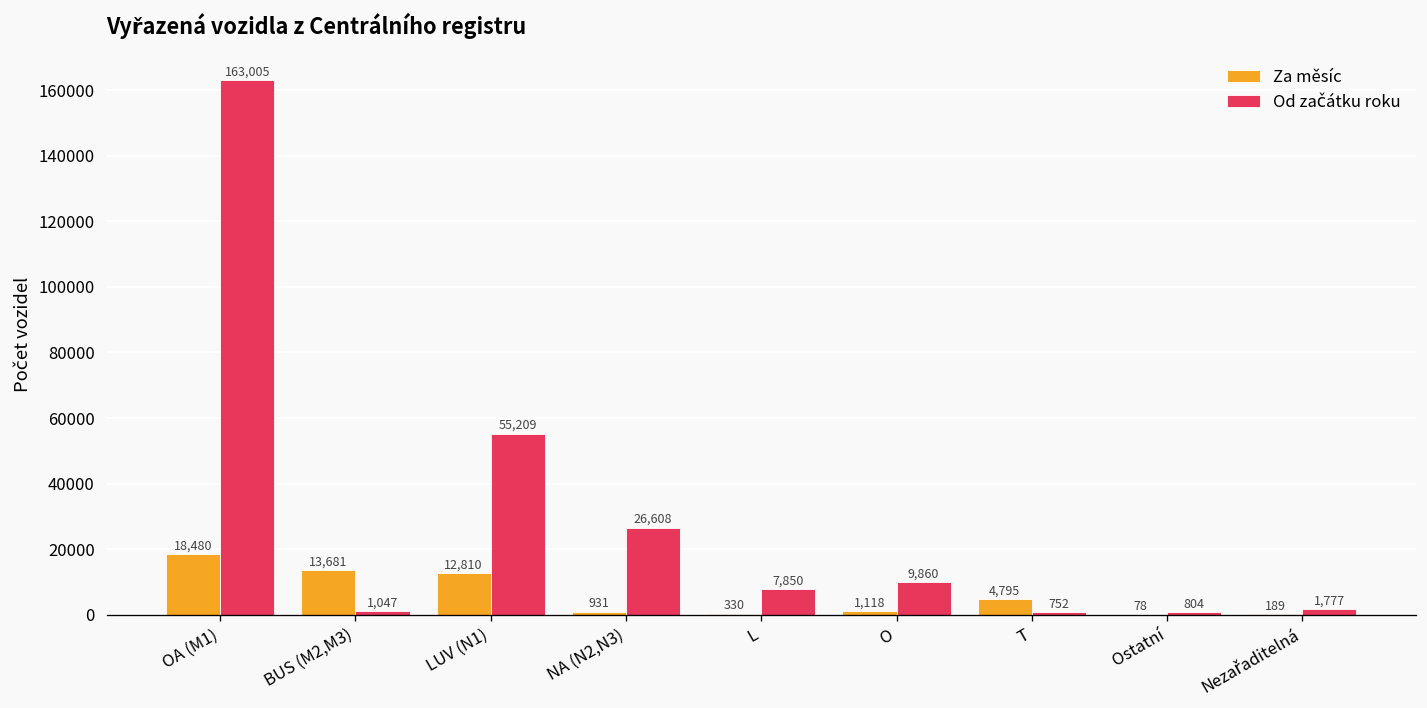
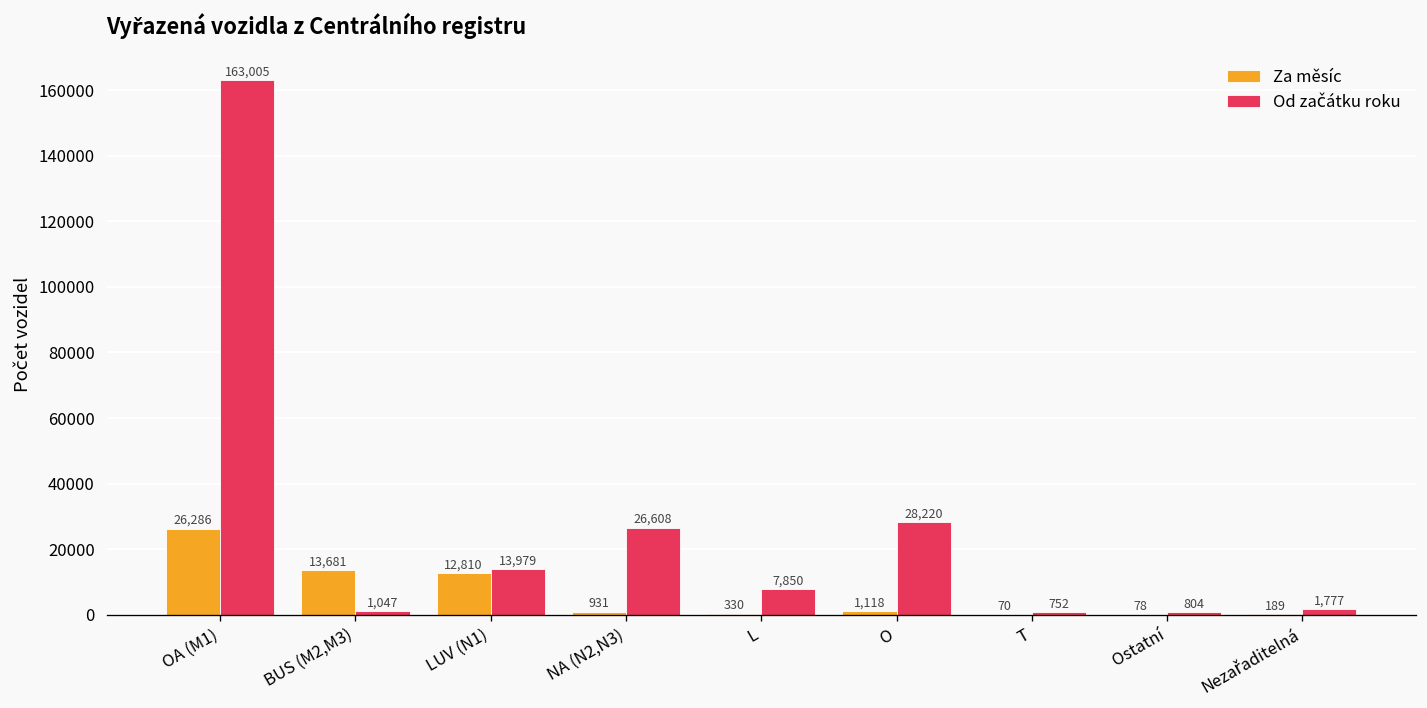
Za měsíc, OA (M1): 18,480 -> 26,286
Od začátku roku, LUV (N1): 55,209 -> 13,979
Od začátku roku, O: 9,860 -> 28,220
Za měsíc, T: 4,795 -> 70
